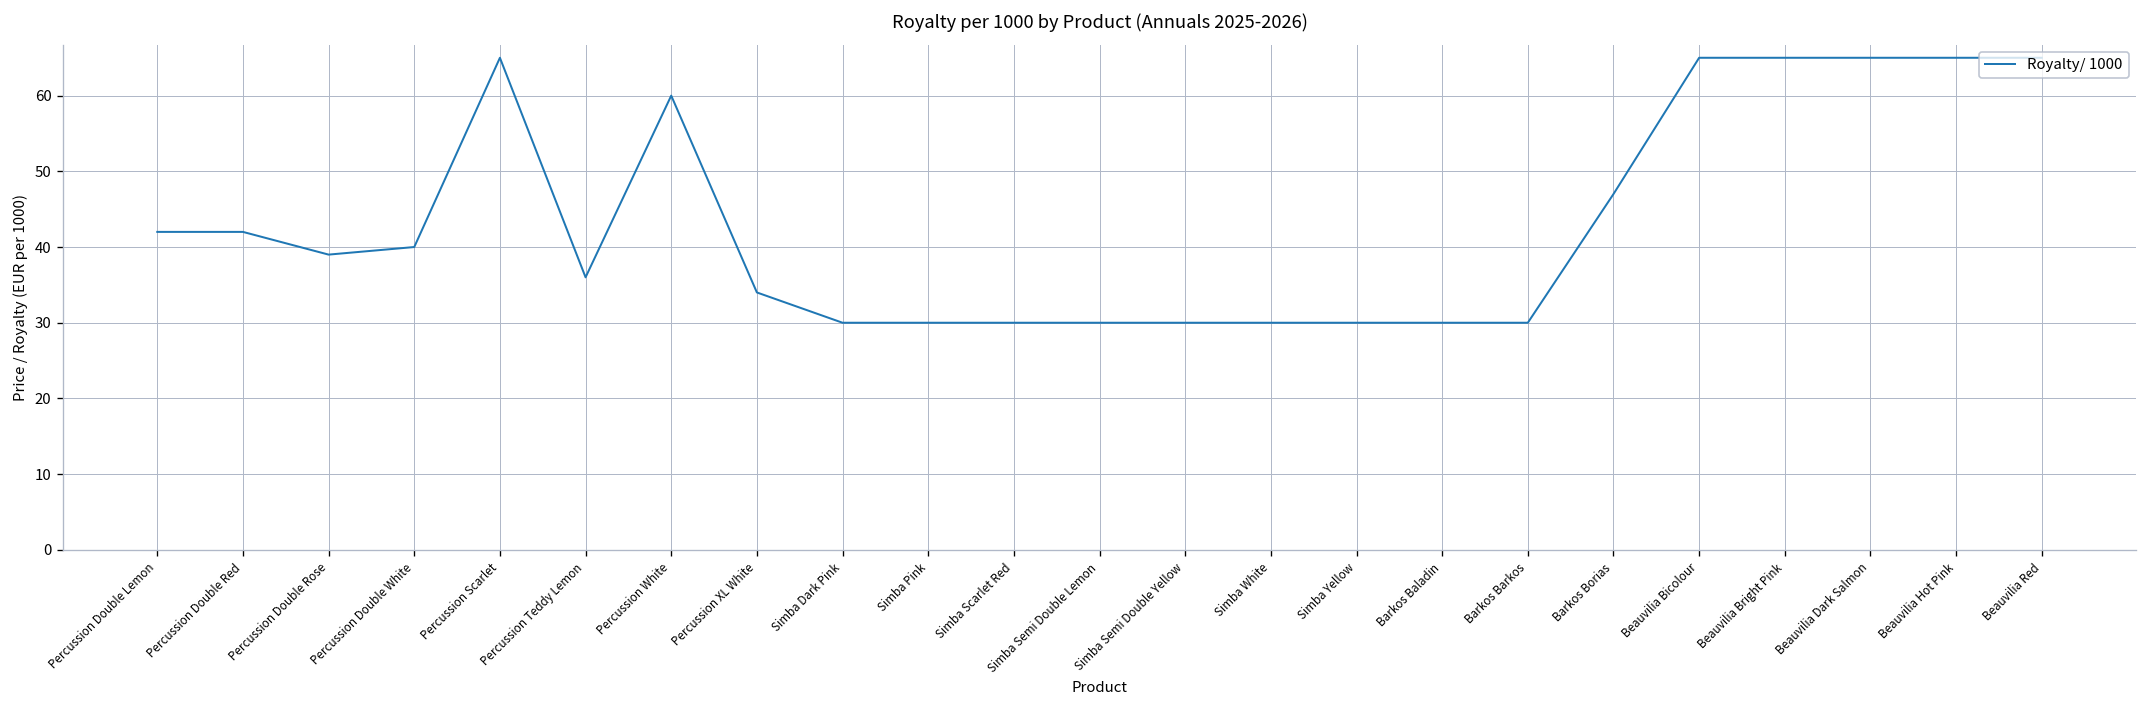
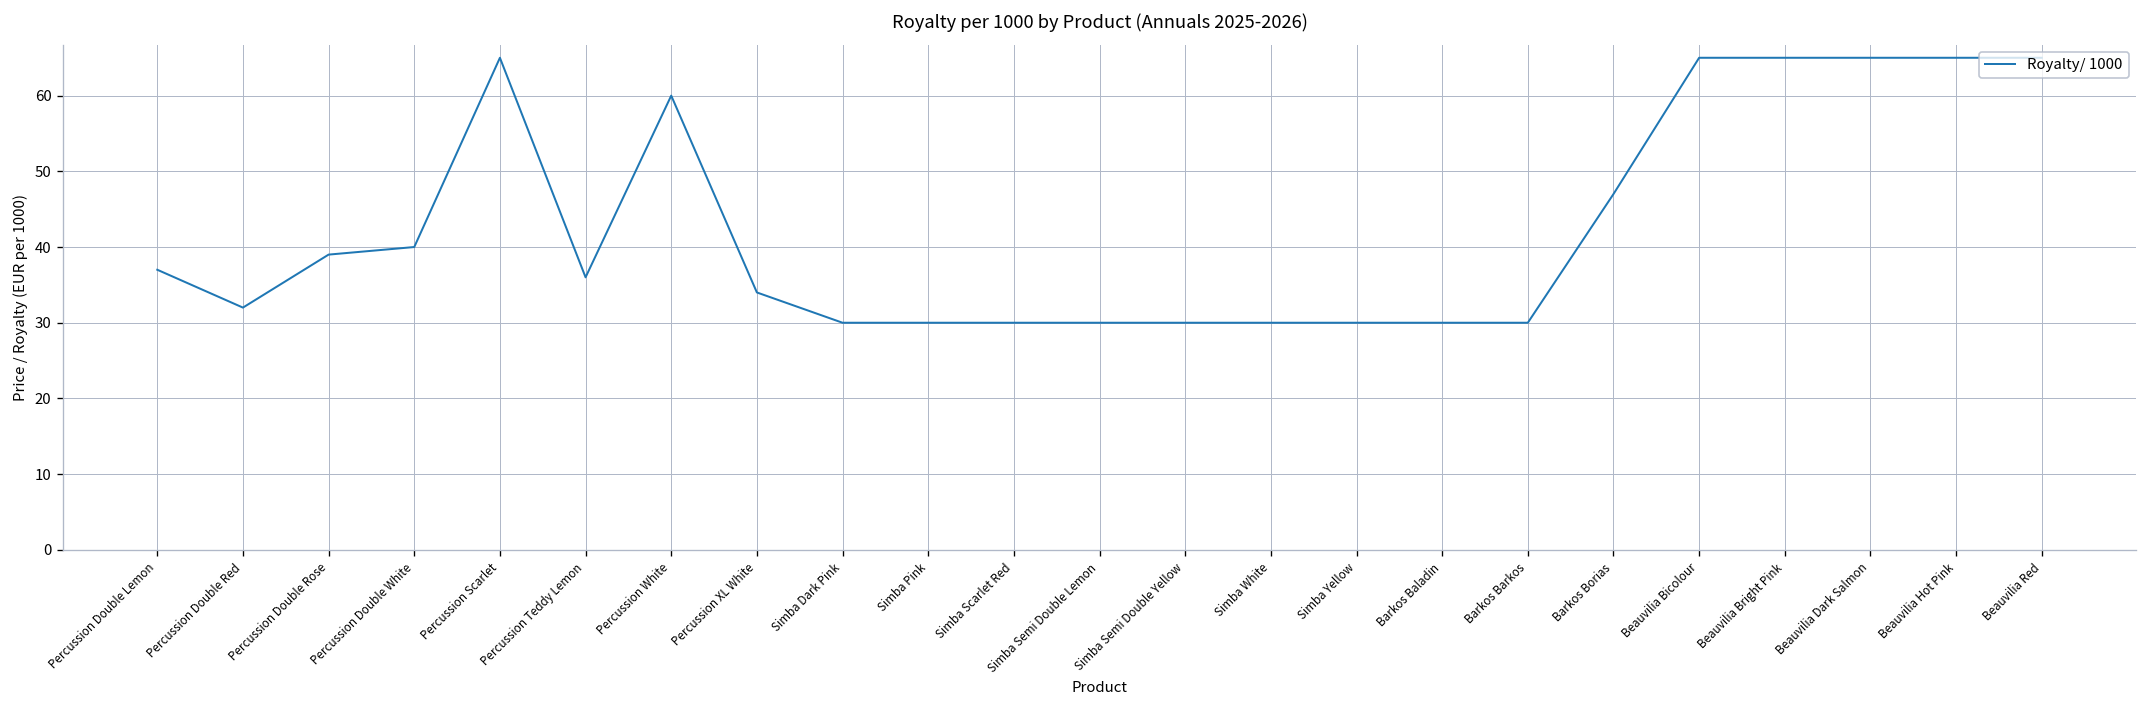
Percussion Double Lemon: 42 -> 37
Percussion Double Red: 42 -> 32
